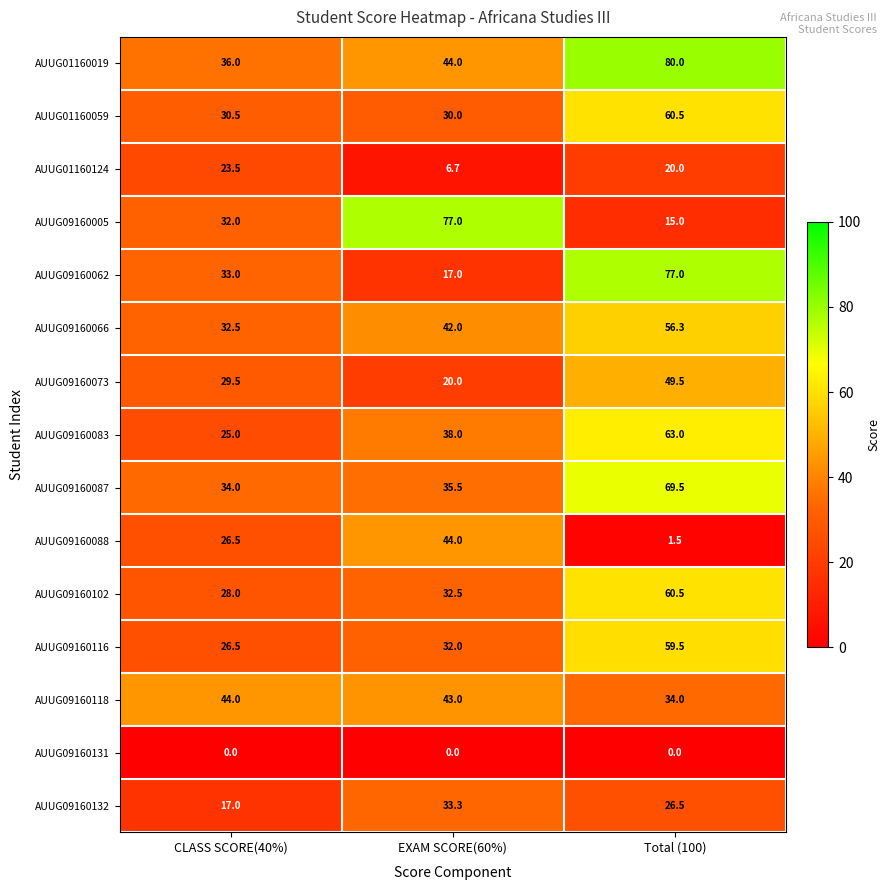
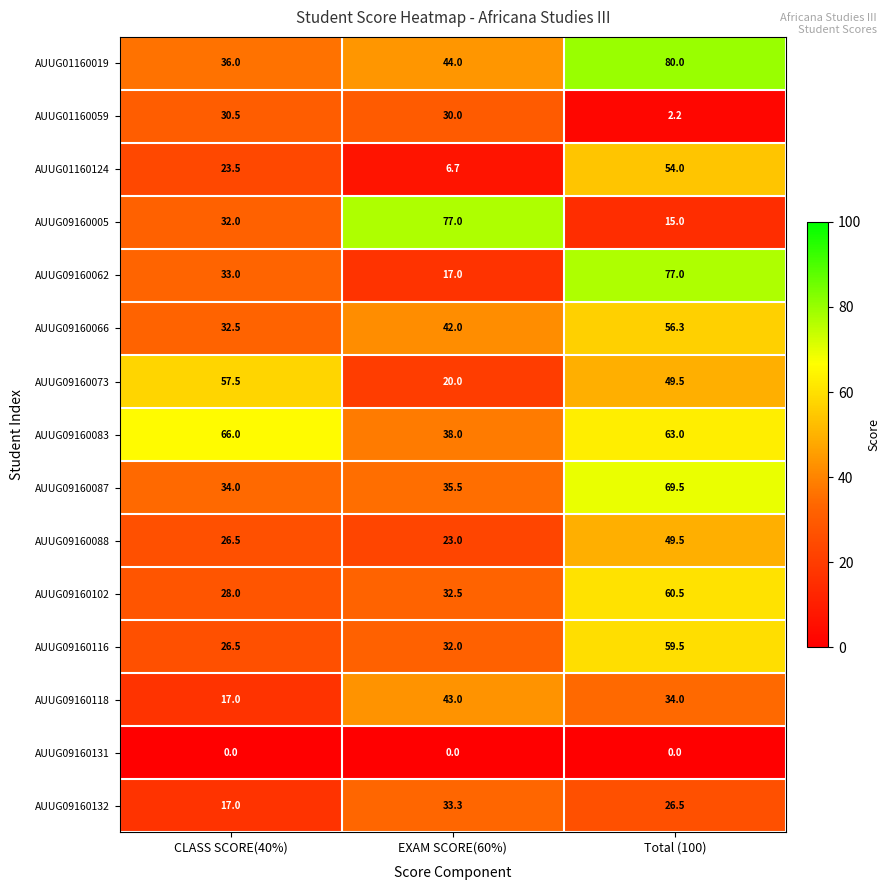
AUUG01160059, Total (100): 60.5 -> 2.2
AUUG01160124, Total (100): 20.0 -> 54.0
AUUG09160073, CLASS SCORE(40%): 29.5 -> 57.5
AUUG09160083, CLASS SCORE(40%): 25.0 -> 66.0
AUUG09160088, EXAM SCORE(60%): 44.0 -> 23.0
AUUG09160088, Total (100): 1.5 -> 49.5
AUUG09160118, CLASS SCORE(40%): 44.0 -> 17.0
